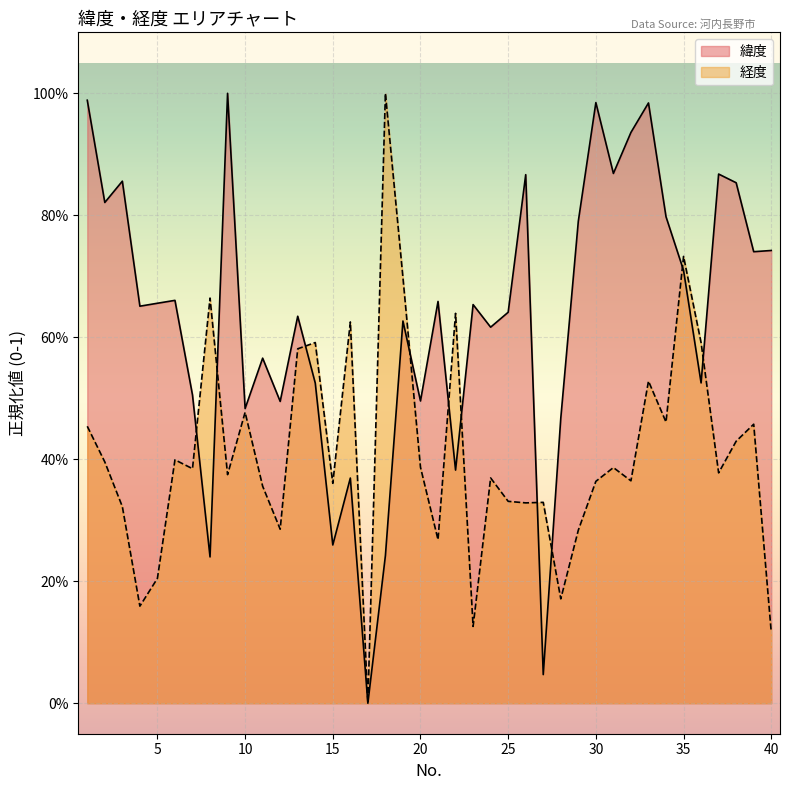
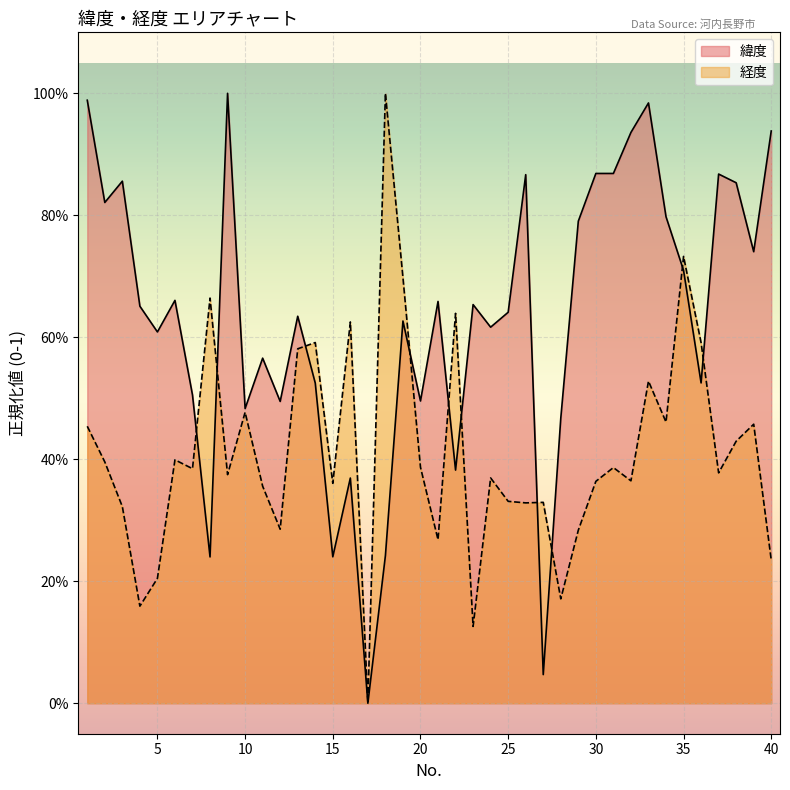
緯度, 5: 66% -> 61%
緯度, 15: 26% -> 24%
緯度, 30: 98% -> 87%
緯度, 40: 74% -> 94%
経度, 40: 12% -> 23%
